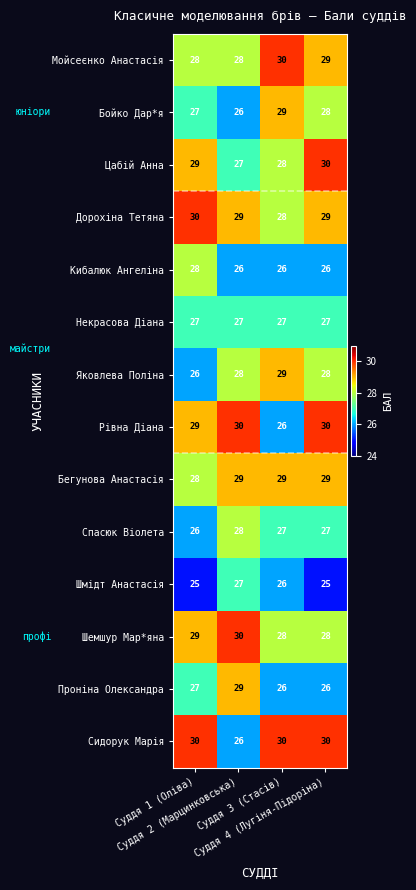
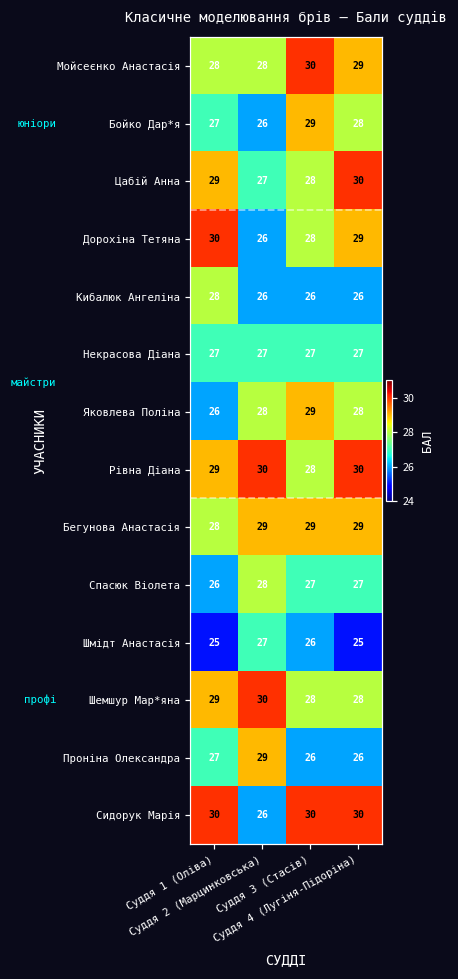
Дорохіна Тетяна, Суддя 2 (Марцинковська): 29 -> 26
Рівна Діана, Суддя 3 (Стасів): 26 -> 28
